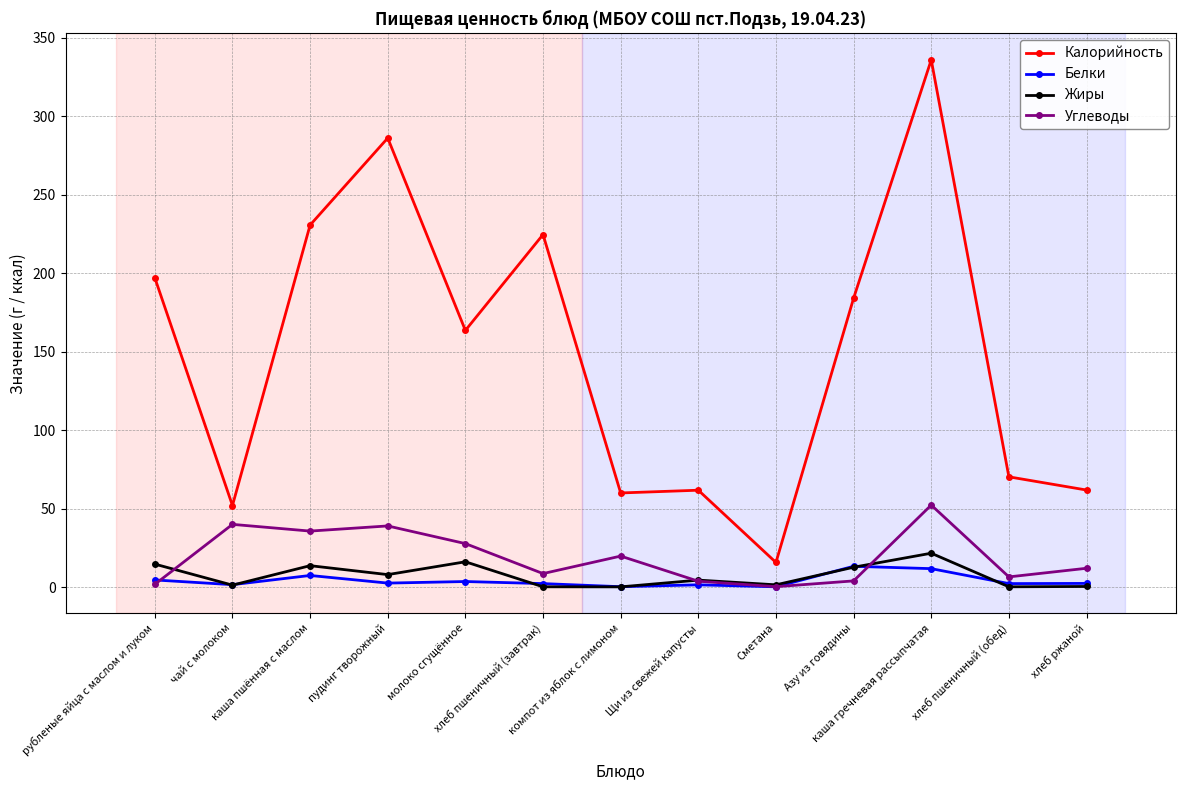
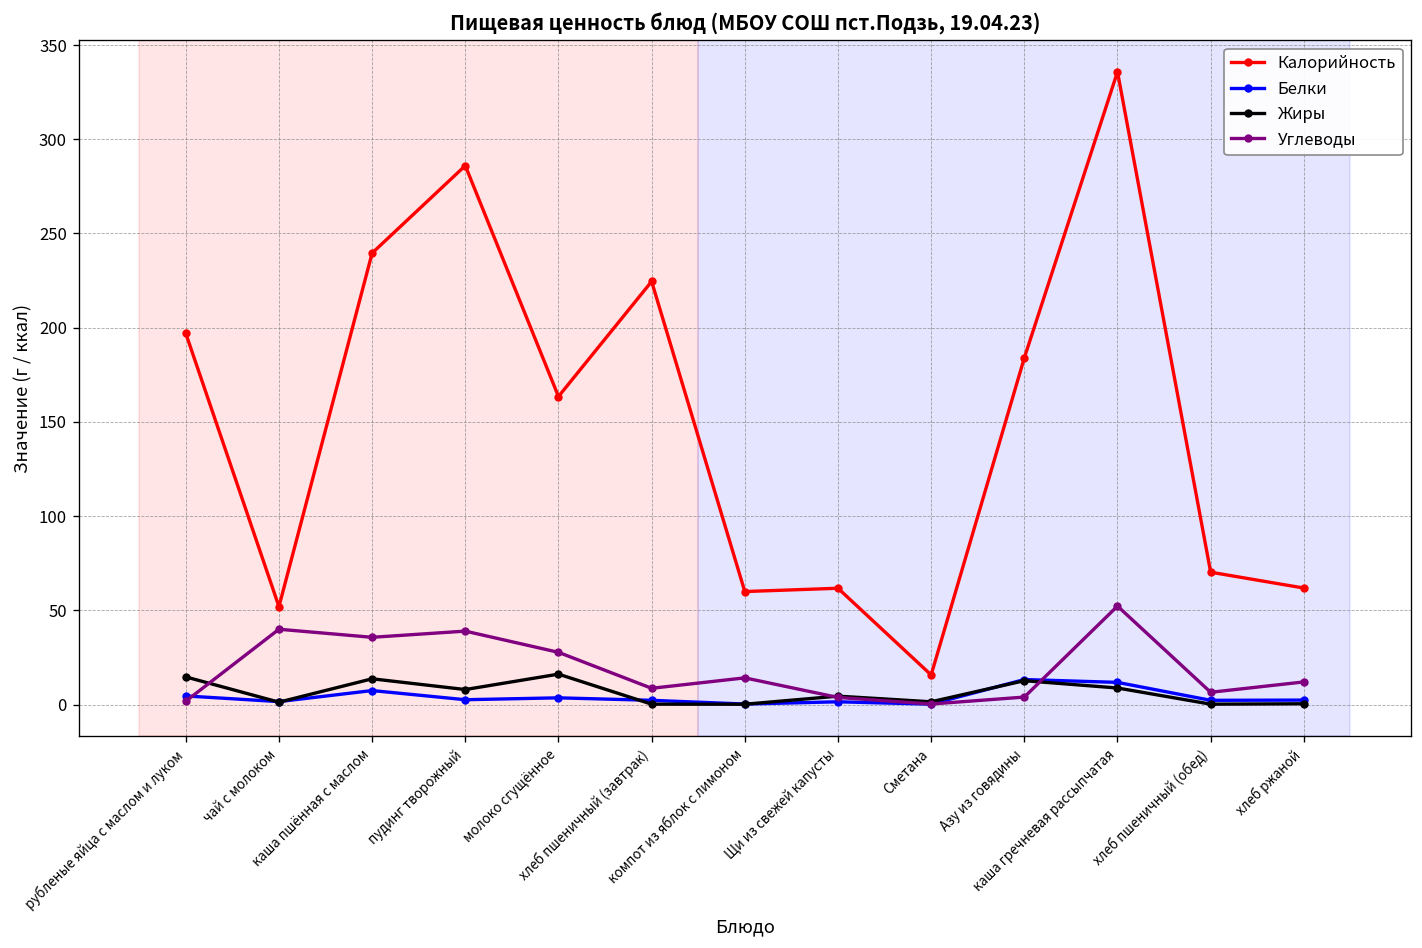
Калорийность, каша пшённая с маслом: 231 -> 240
Углеводы, компот из яблок с лимоном: 20 -> 14
Жиры, каша гречневая рассыпчатая: 22 -> 9
